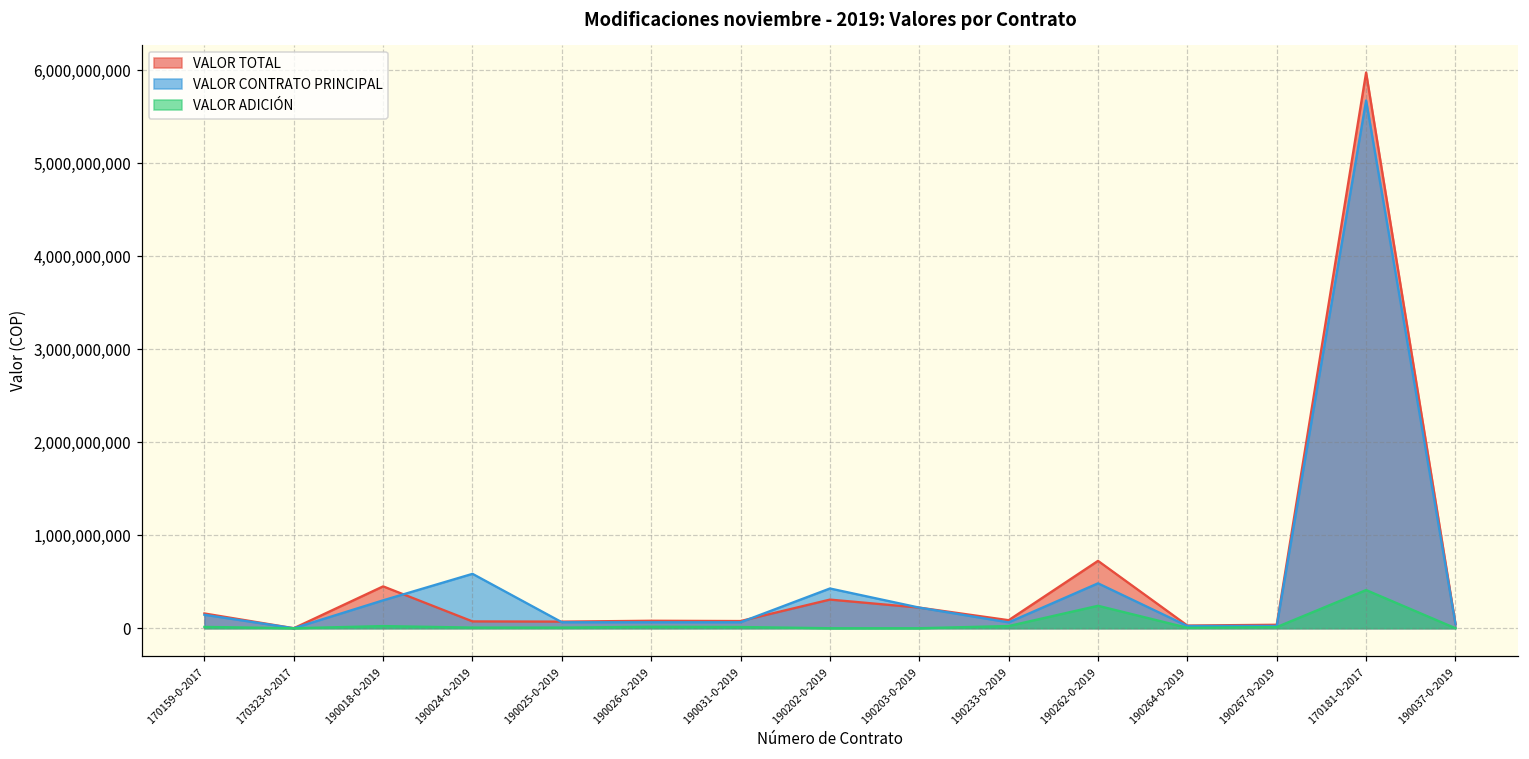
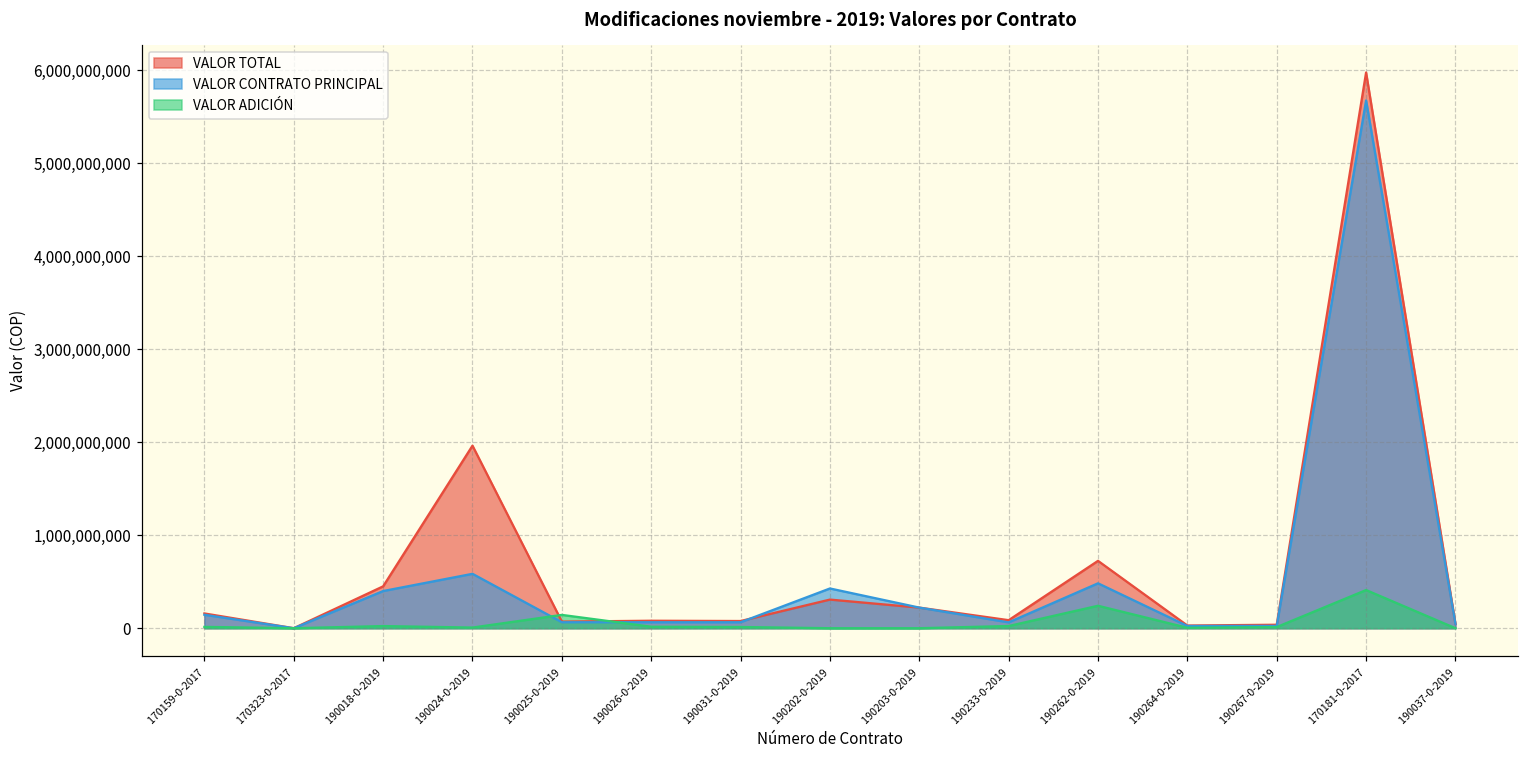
VALOR CONTRATO PRINCIPAL, 190018-0-2019: 300,000,000 -> 400,000,000
VALOR TOTAL, 190024-0-2019: 100,000,000 -> 2,000,000,000
VALOR ADICIÓN, 190025-0-2019: 0 -> 100,000,000
